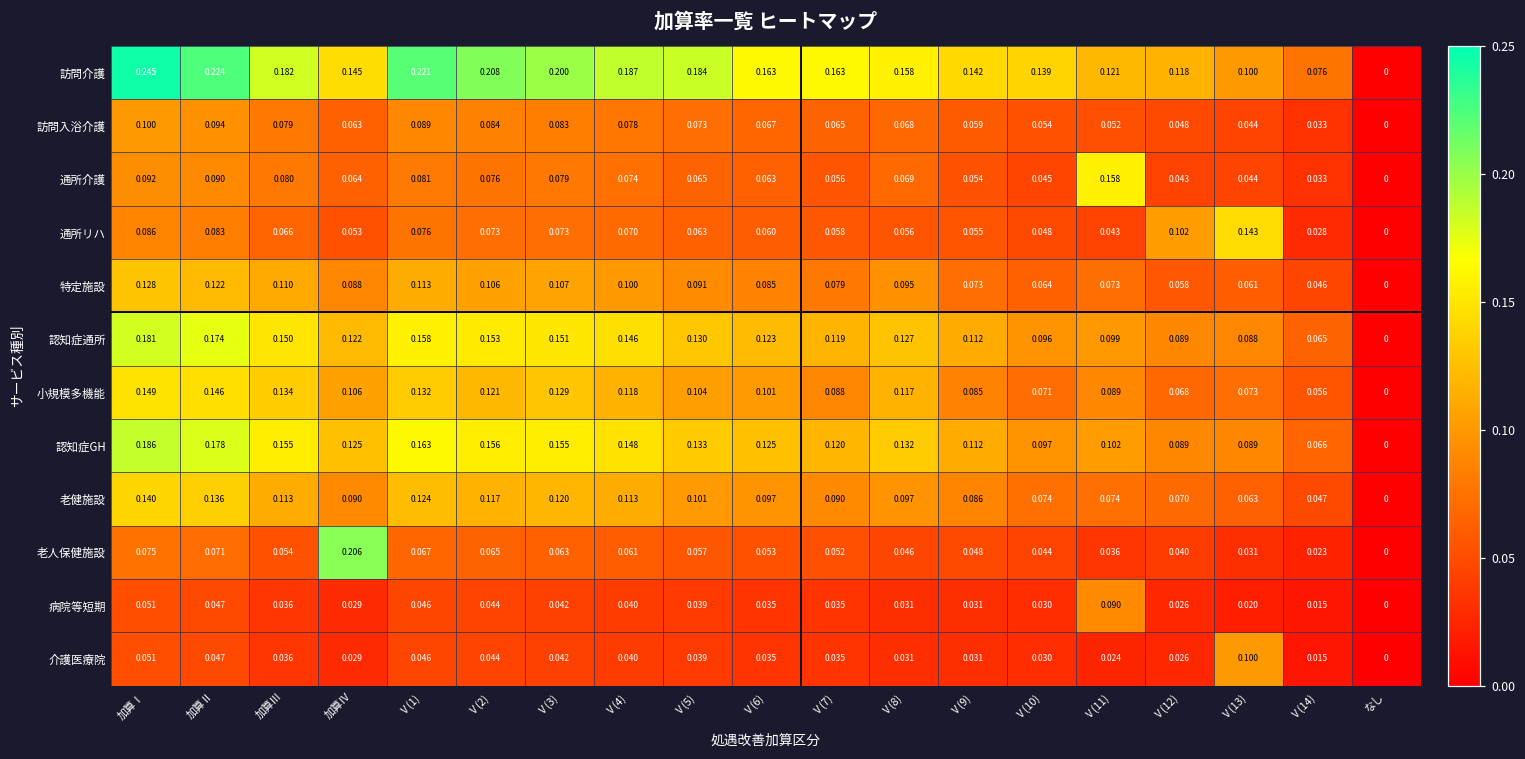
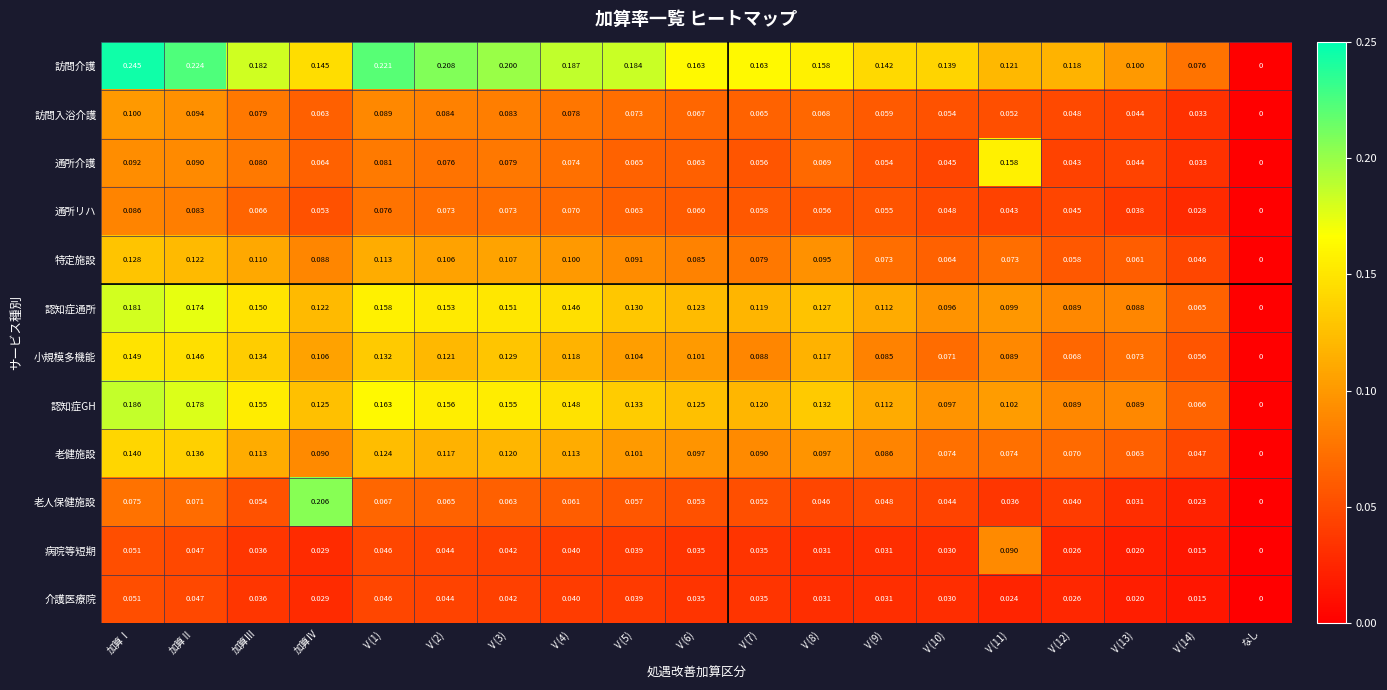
通所リハ, Ⅴ(12): 0.102 -> 0.045
通所リハ, Ⅴ(13): 0.143 -> 0.038
介護医療院, Ⅴ(13): 0.100 -> 0.020
